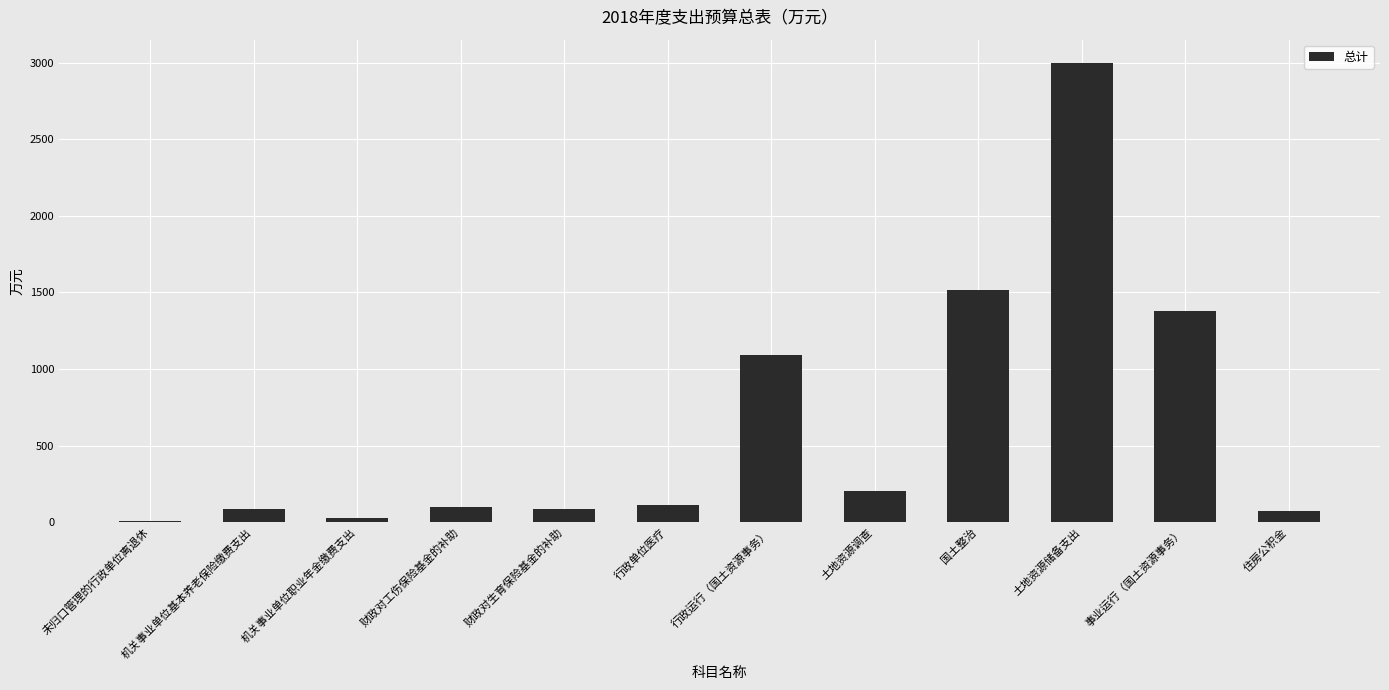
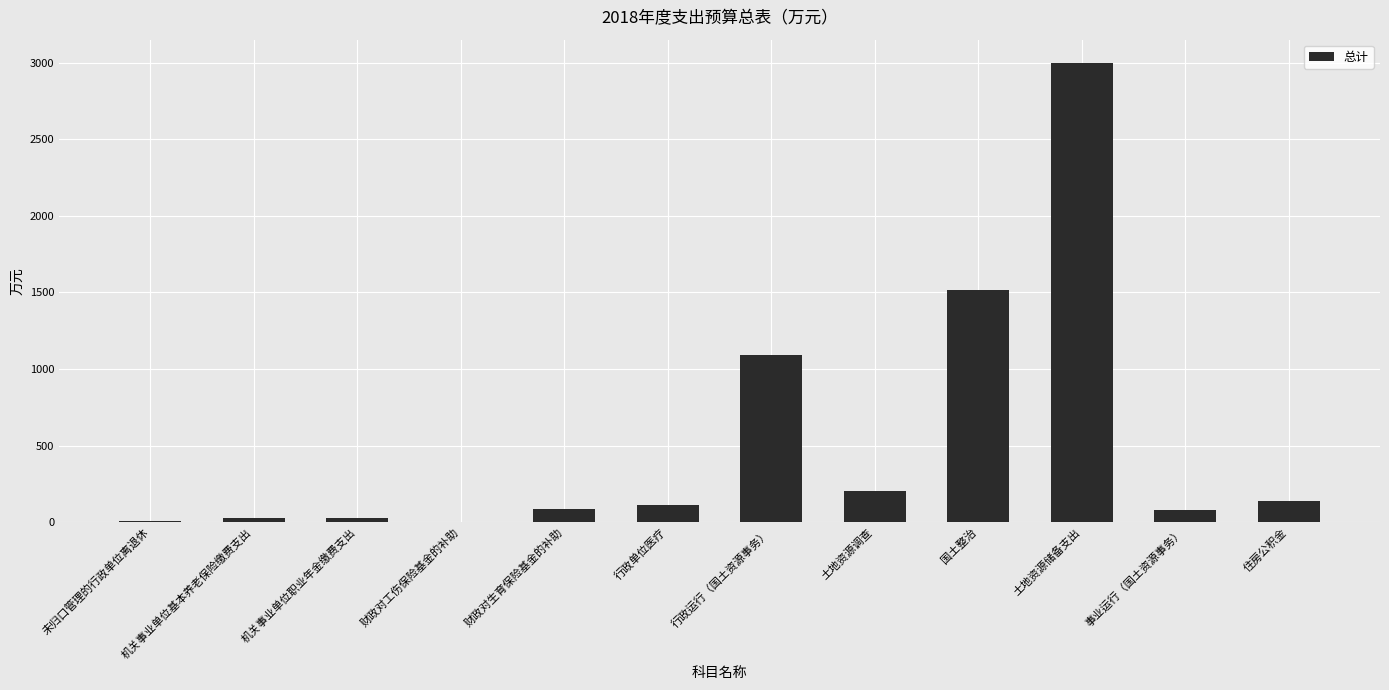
机关事业单位基本养老保险缴费支出: 80 -> 30
财政对工伤保险基金的补助: 100 -> 0
事业运行（国土资源事务）: 1380 -> 80
住房公积金: 70 -> 140
